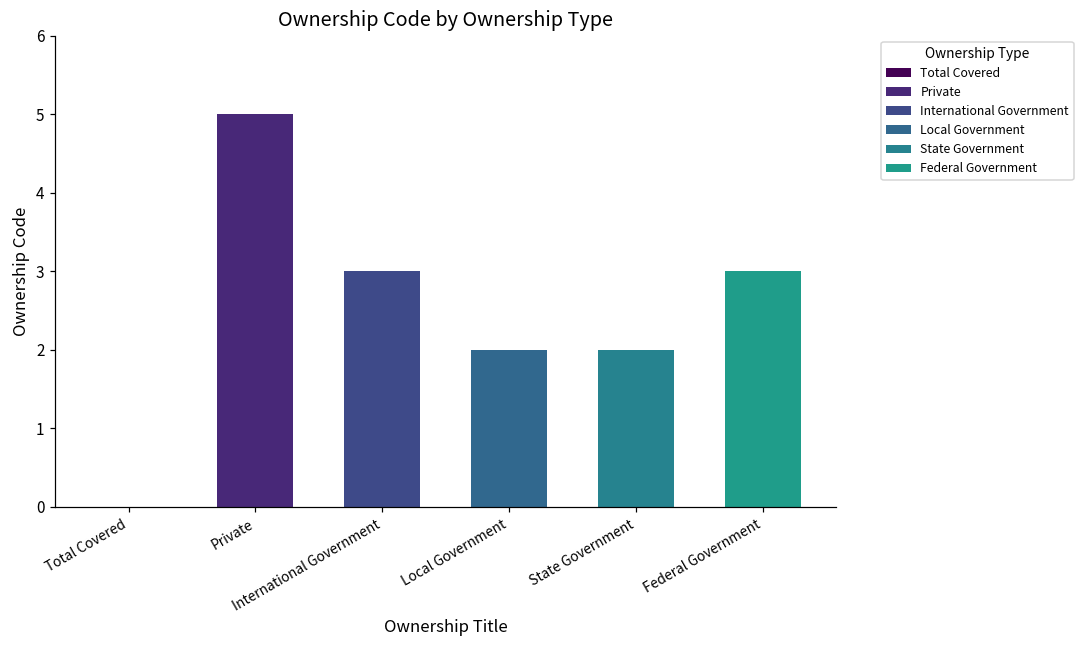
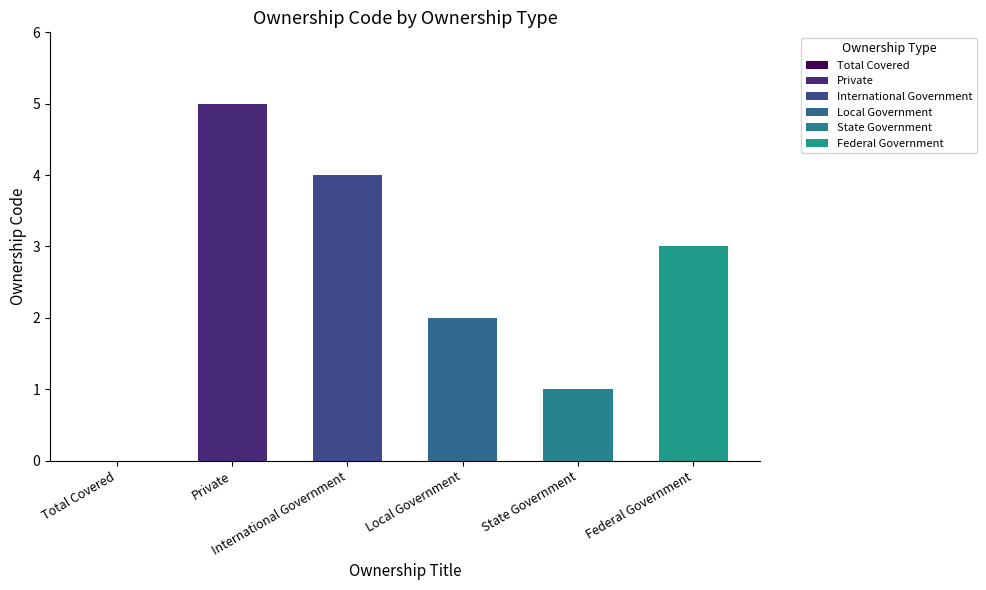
International Government: 3 -> 4
State Government: 2 -> 1
